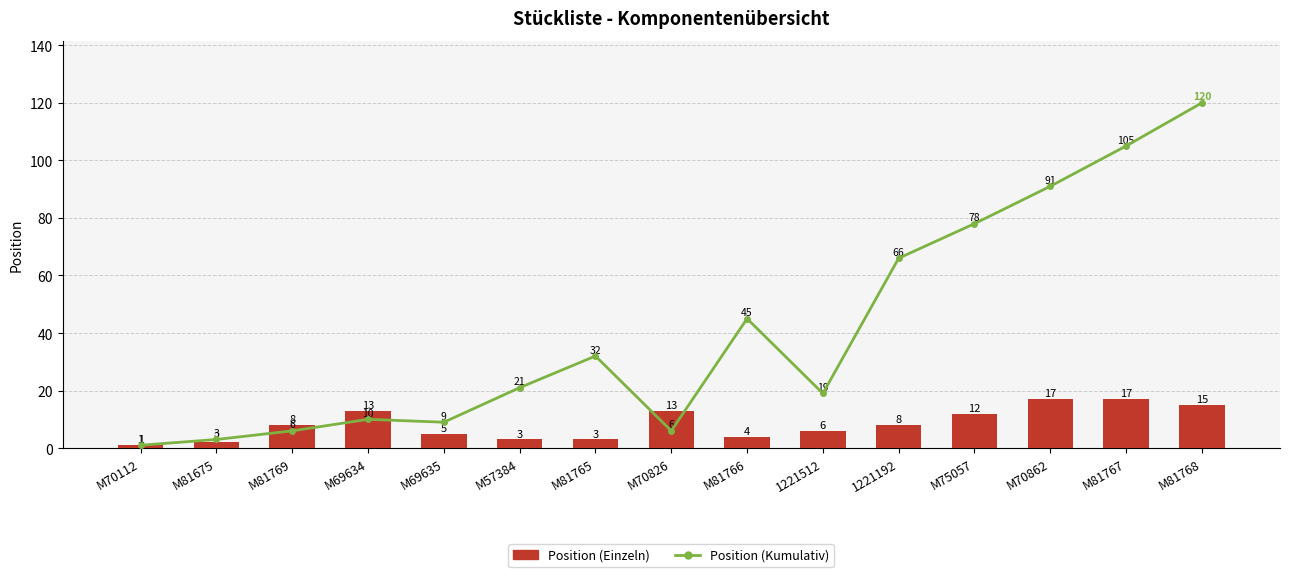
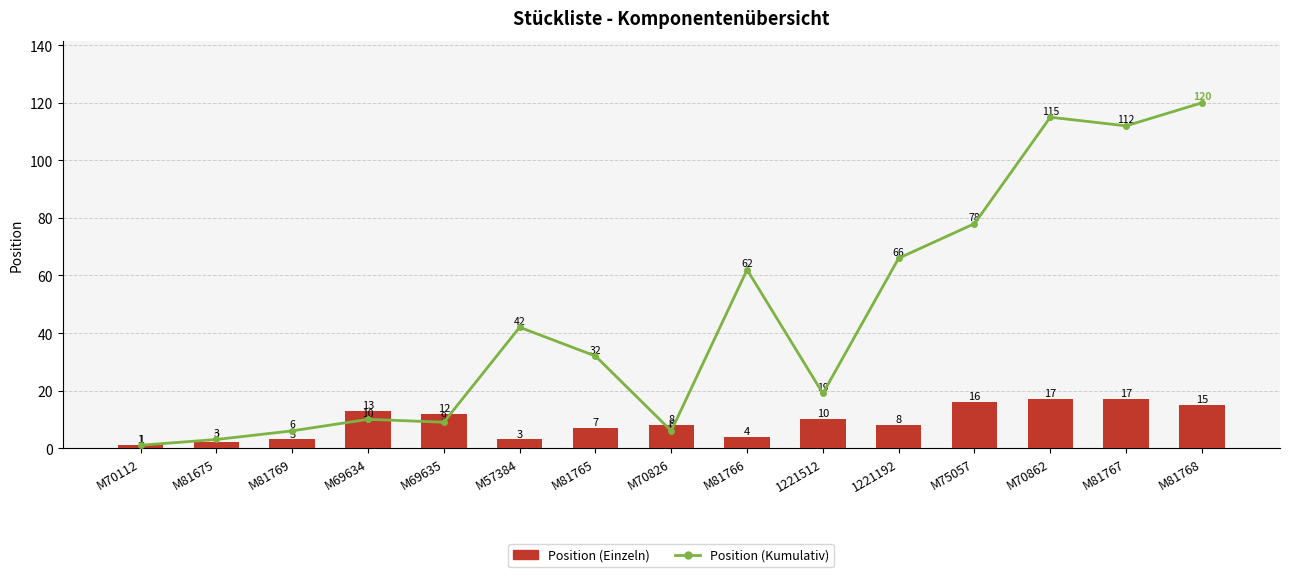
Position (Einzeln), M81769: 8 -> 3
Position (Einzeln), M69635: 5 -> 12
Position (Kumulativ), M57384: 21 -> 42
Position (Einzeln), M81765: 3 -> 7
Position (Einzeln), M70826: 13 -> 8
Position (Kumulativ), M81766: 45 -> 62
Position (Einzeln), 1221512: 6 -> 10
Position (Einzeln), M75057: 12 -> 16
Position (Kumulativ), M70862: 91 -> 115
Position (Kumulativ), M81767: 105 -> 112
